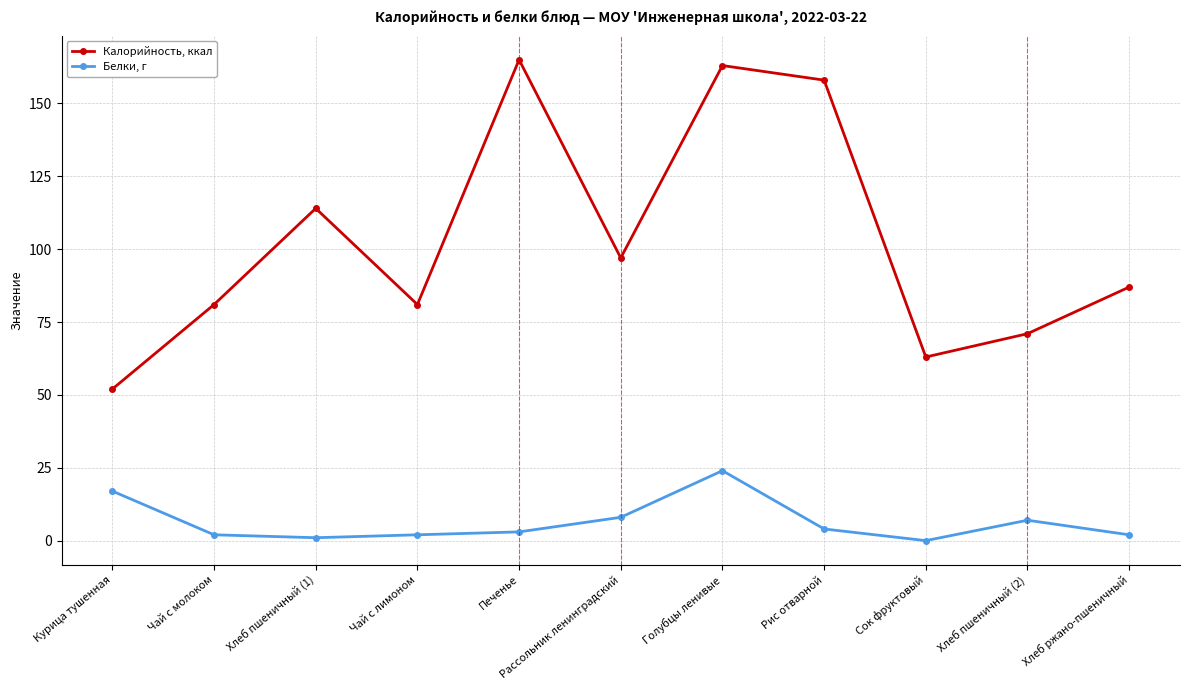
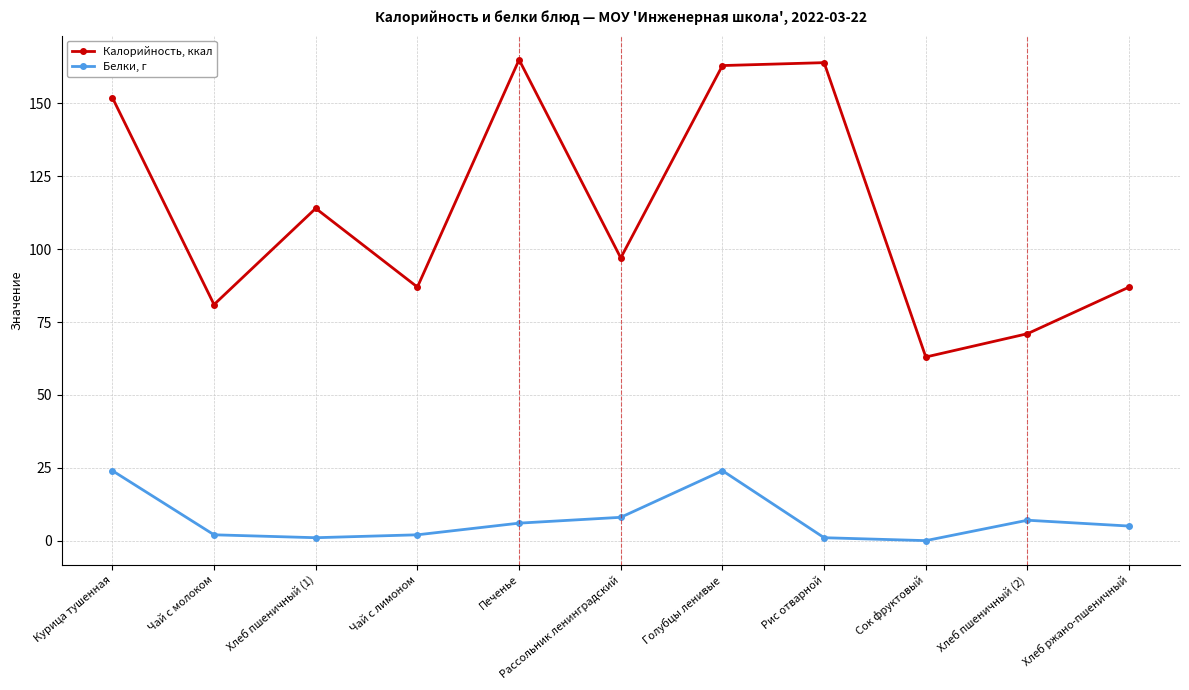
Калорийность, ккал, Курица тушенная: 52 -> 152
Белки, г, Курица тушенная: 17 -> 24
Калорийность, ккал, Чай с лимоном: 81 -> 87
Белки, г, Печенье: 3 -> 6
Калорийность, ккал, Рис отварной: 158 -> 164
Белки, г, Рис отварной: 4 -> 1
Белки, г, Хлеб ржано-пшеничный: 2 -> 5
